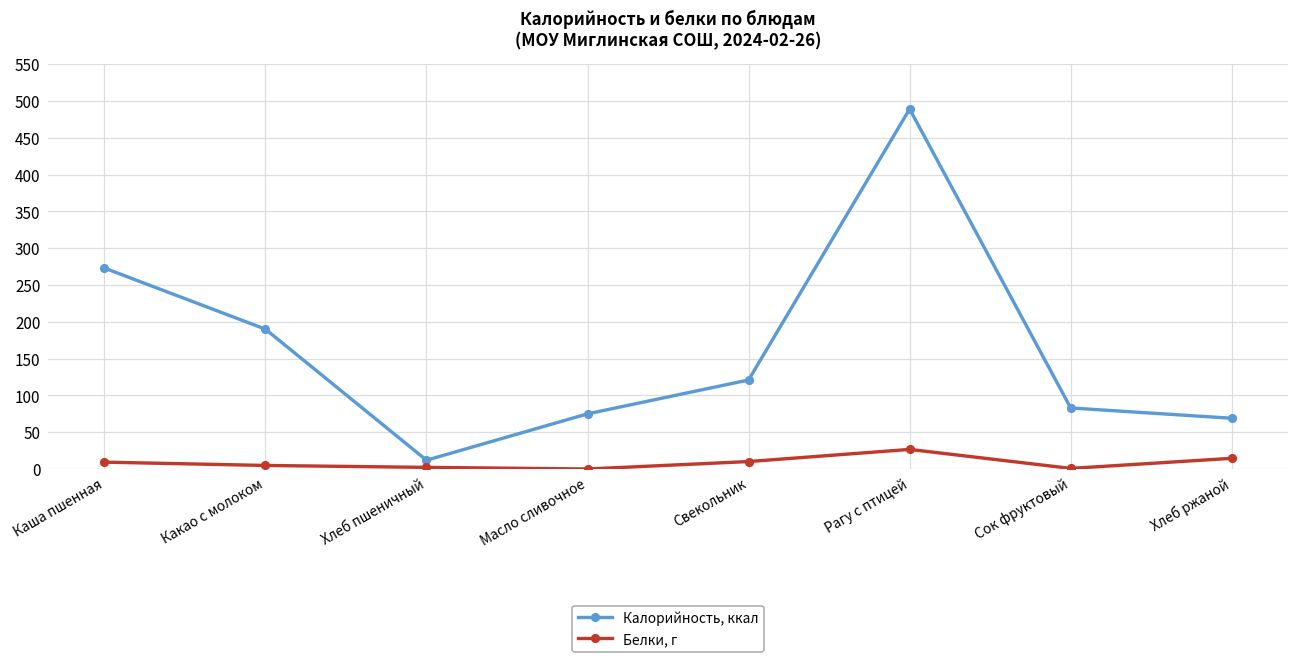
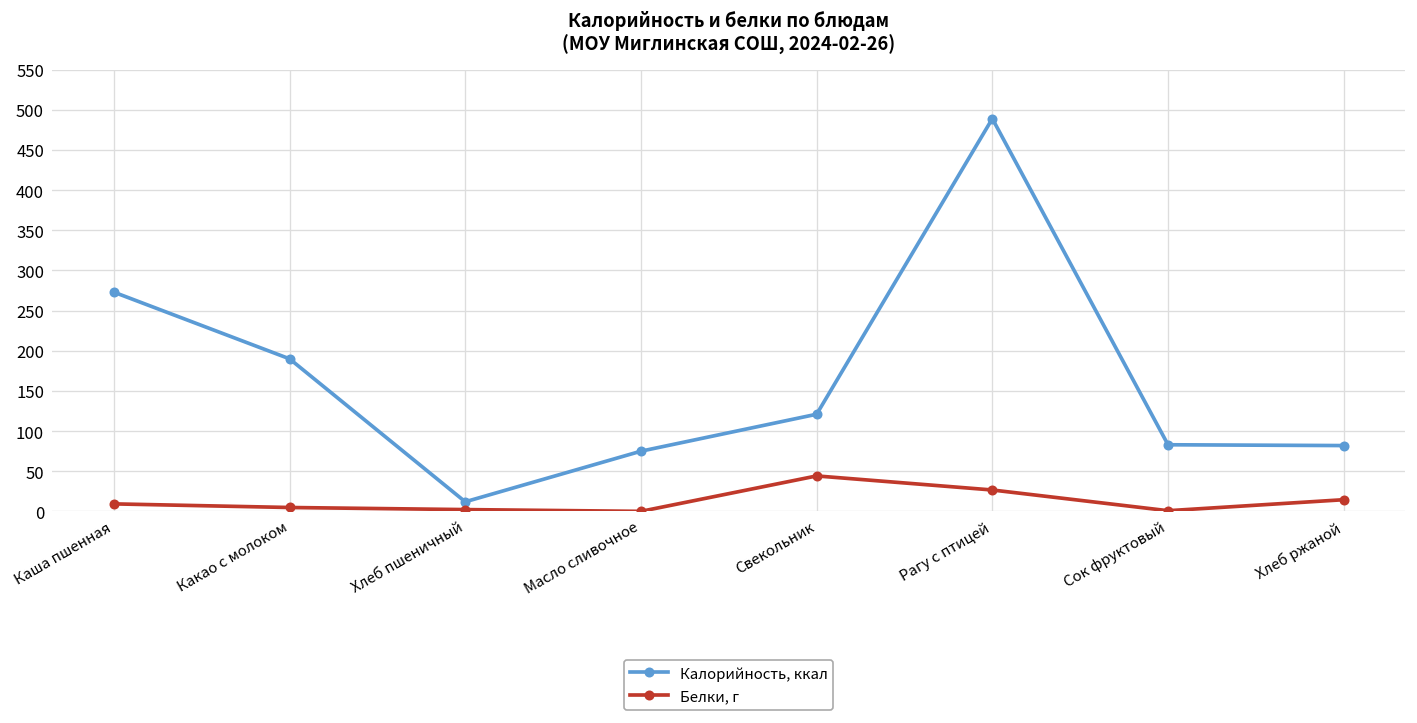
Белки, г, Свекольник: 10 -> 40
Калорийность, ккал, Хлеб ржаной: 70 -> 80
